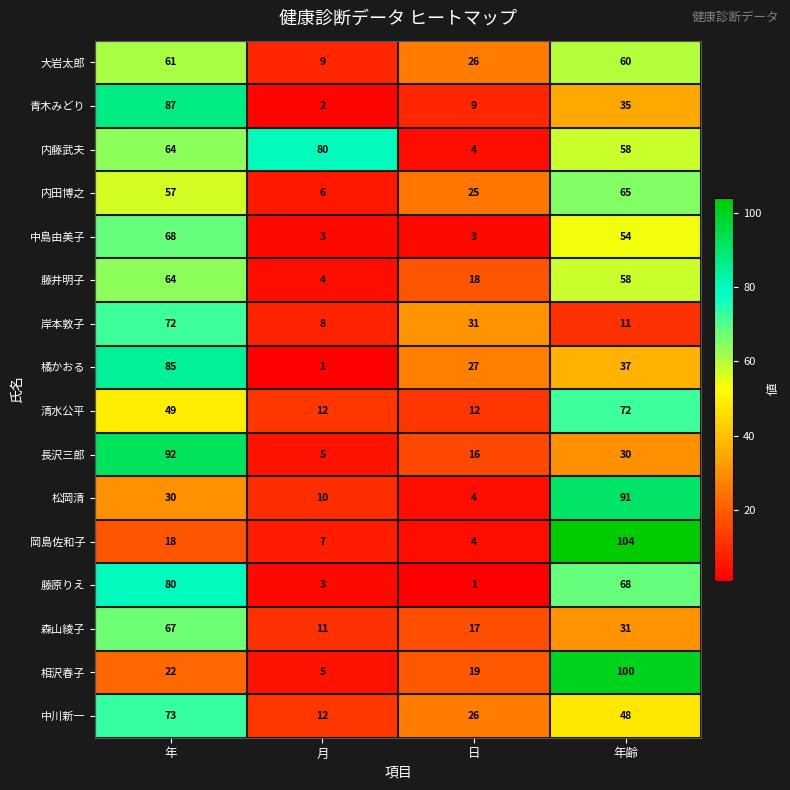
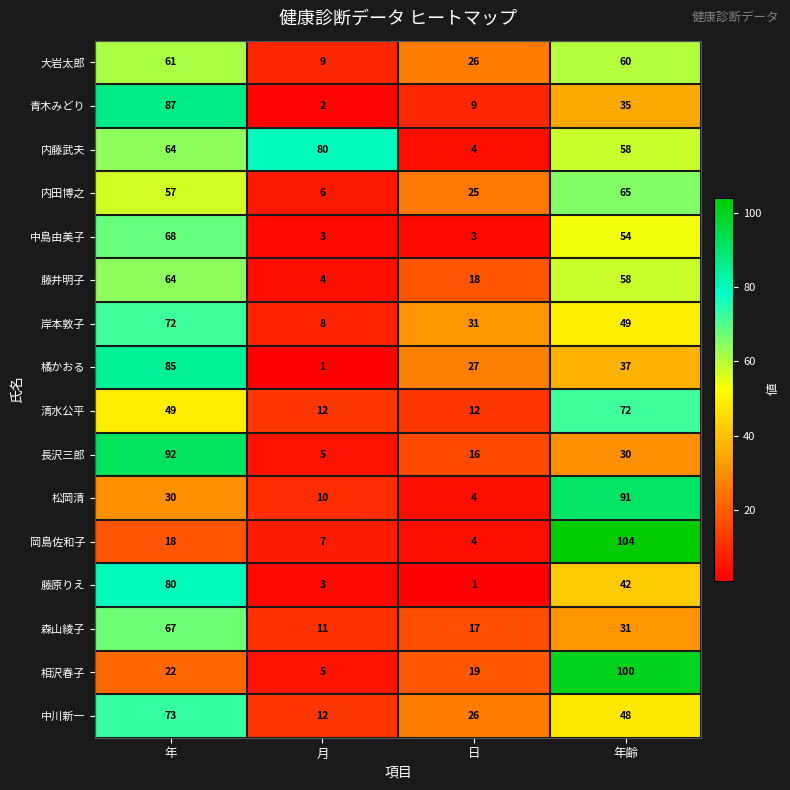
岸本敦子, 年齢: 11 -> 49
藤原りえ, 年齢: 68 -> 42
